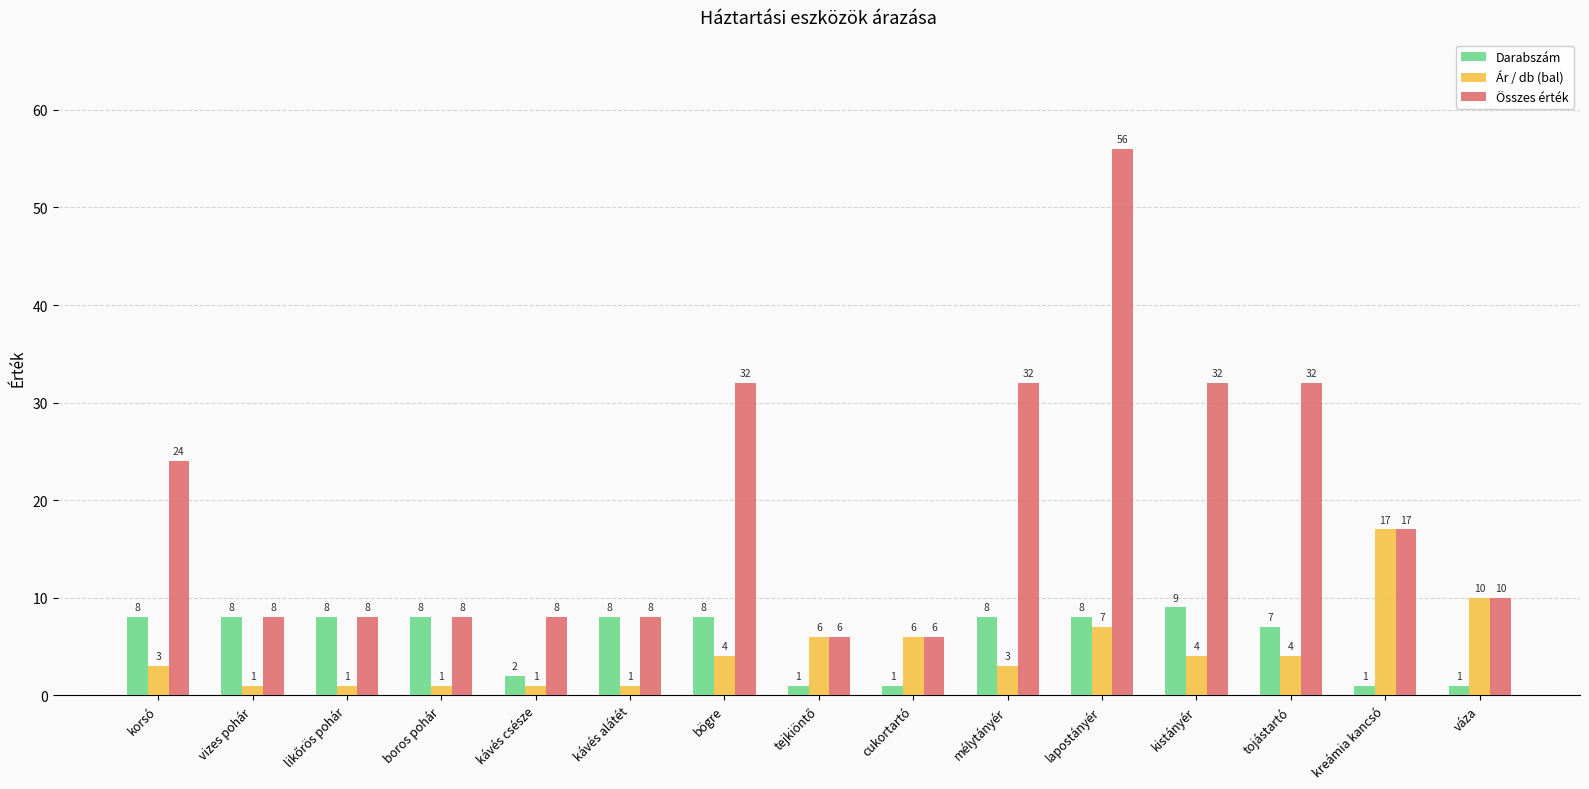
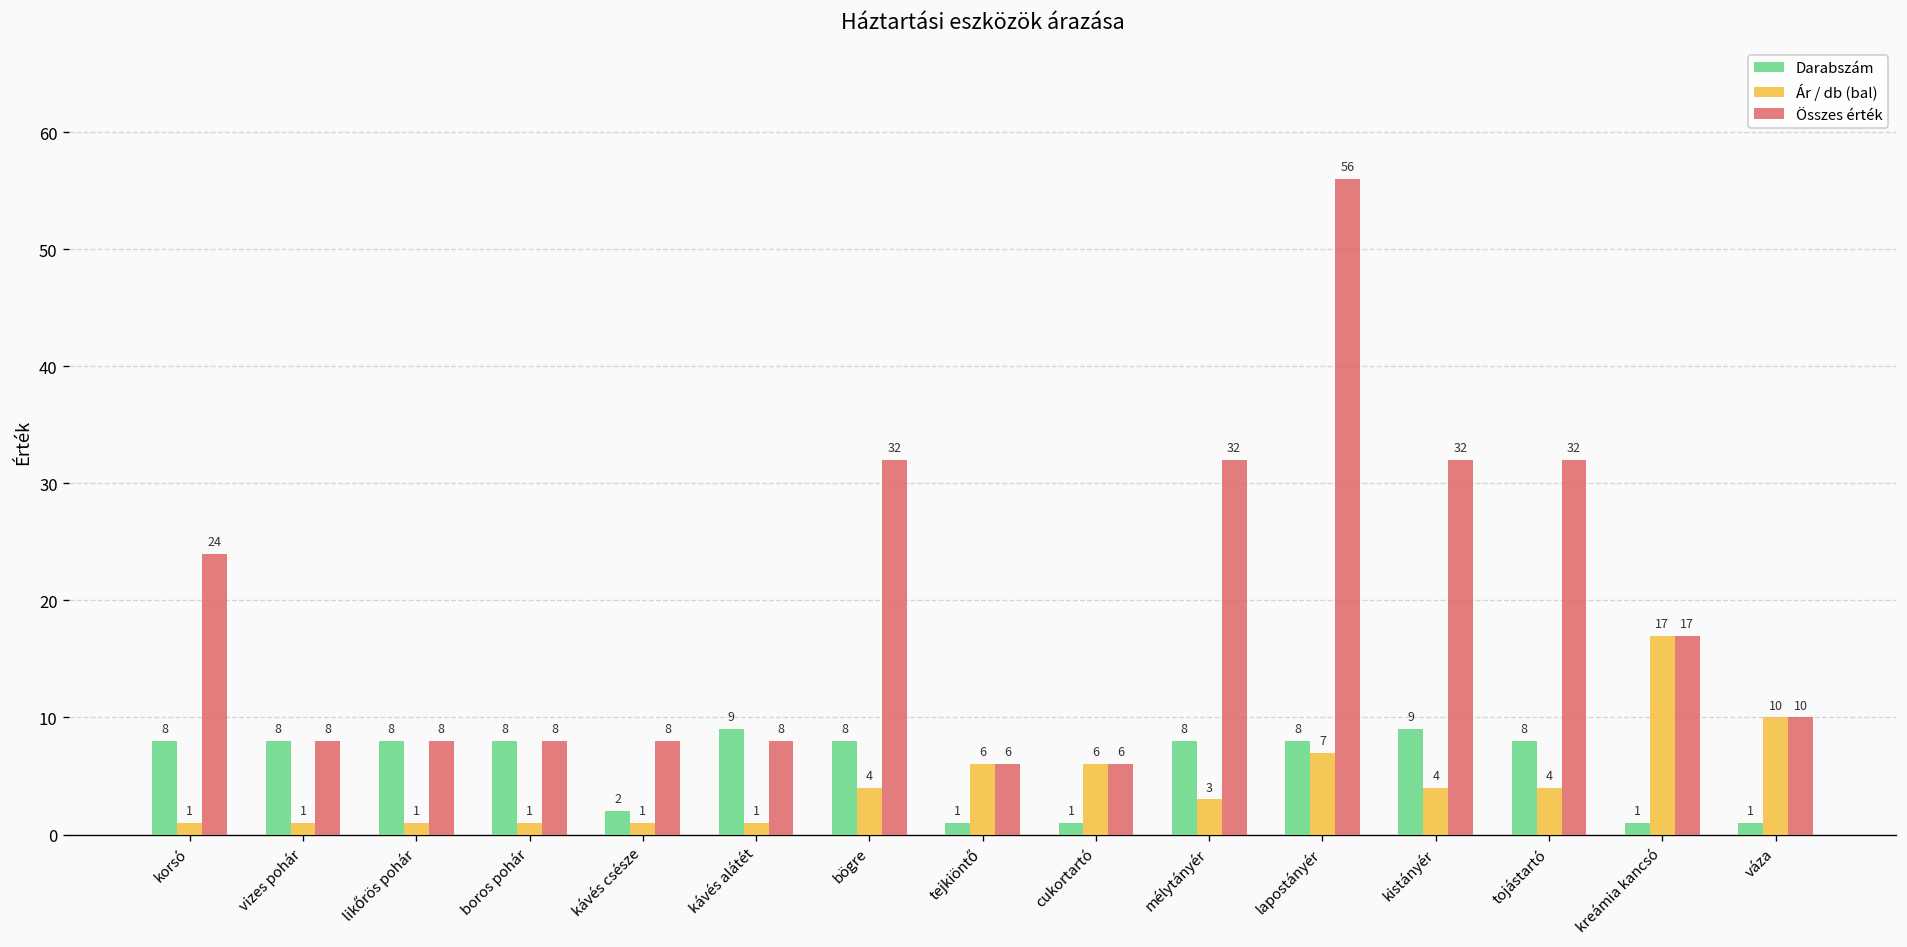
Ár / db (bal), korsó: 3 -> 1
Darabszám, kávés alátét: 8 -> 9
Darabszám, tojástartó: 7 -> 8
